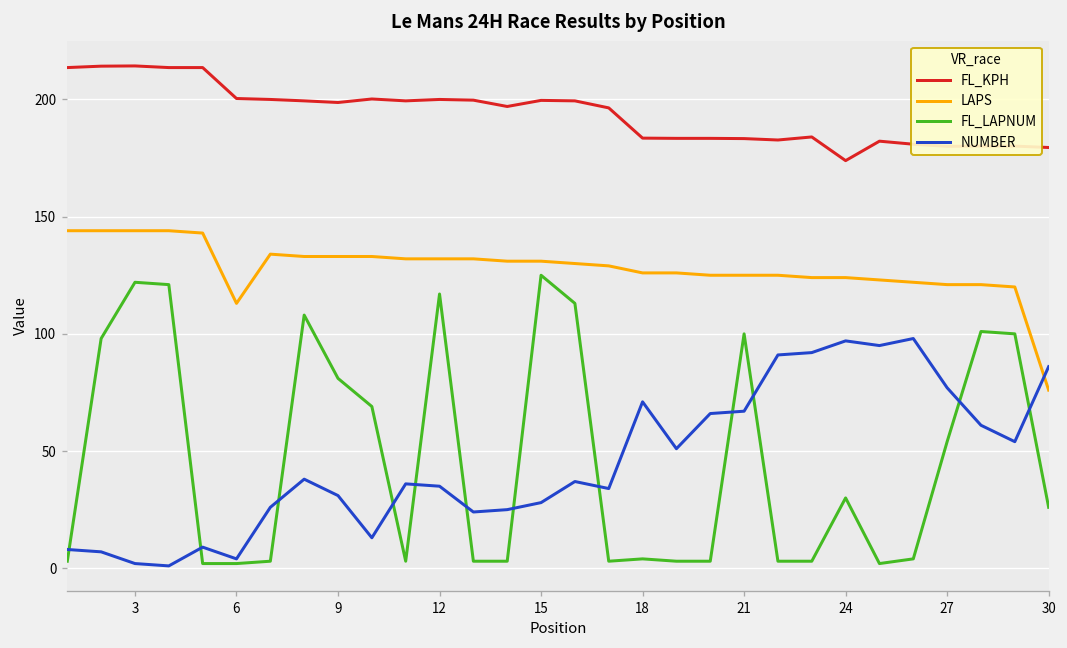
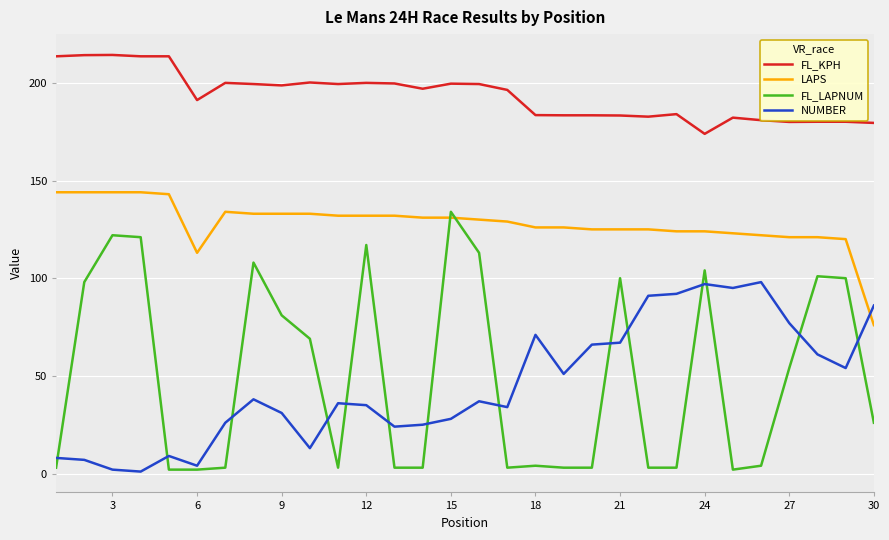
FL_KPH, 6: 200 -> 191
FL_LAPNUM, 15: 125 -> 134
FL_LAPNUM, 24: 30 -> 104
